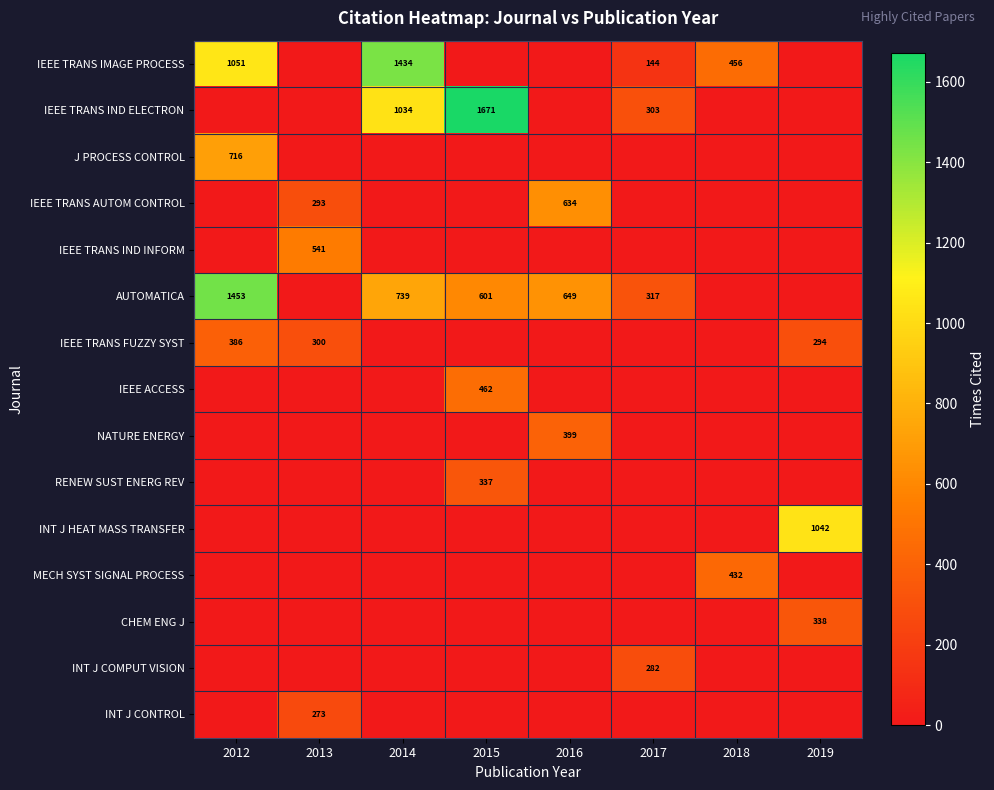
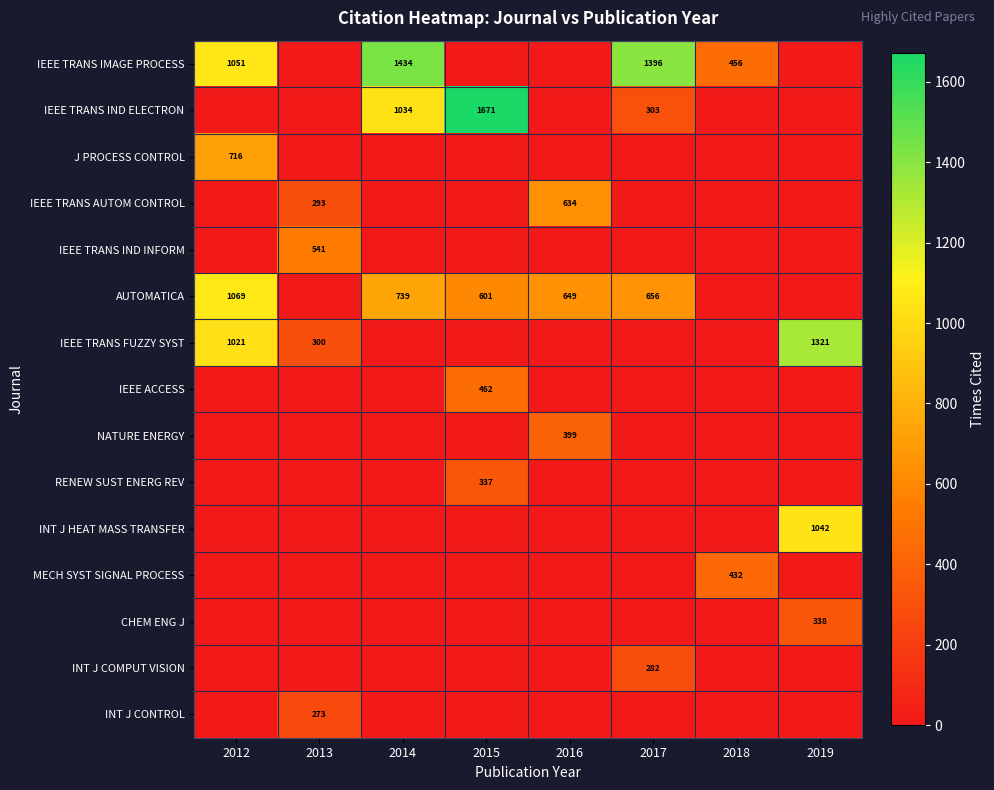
IEEE TRANS IMAGE PROCESS, 2017: 144 -> 1396
AUTOMATICA, 2012: 1453 -> 1069
AUTOMATICA, 2017: 317 -> 656
IEEE TRANS FUZZY SYST, 2012: 386 -> 1021
IEEE TRANS FUZZY SYST, 2019: 294 -> 1321
